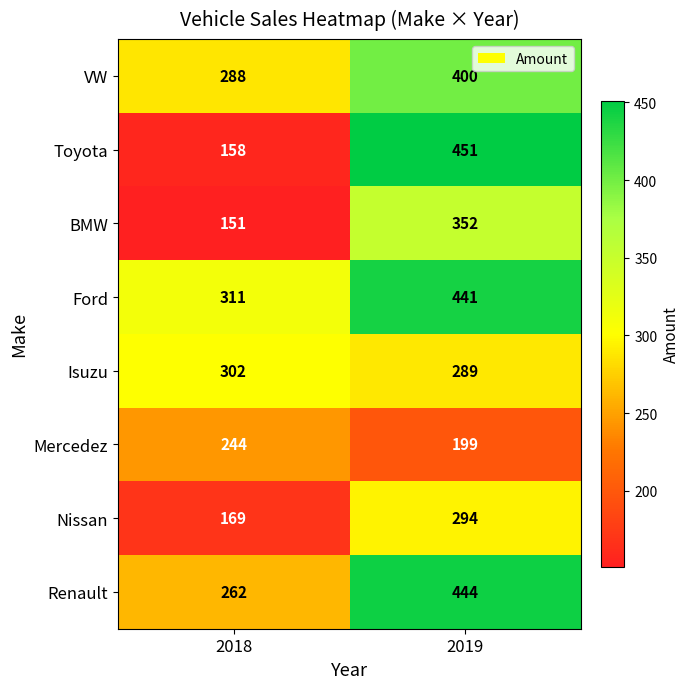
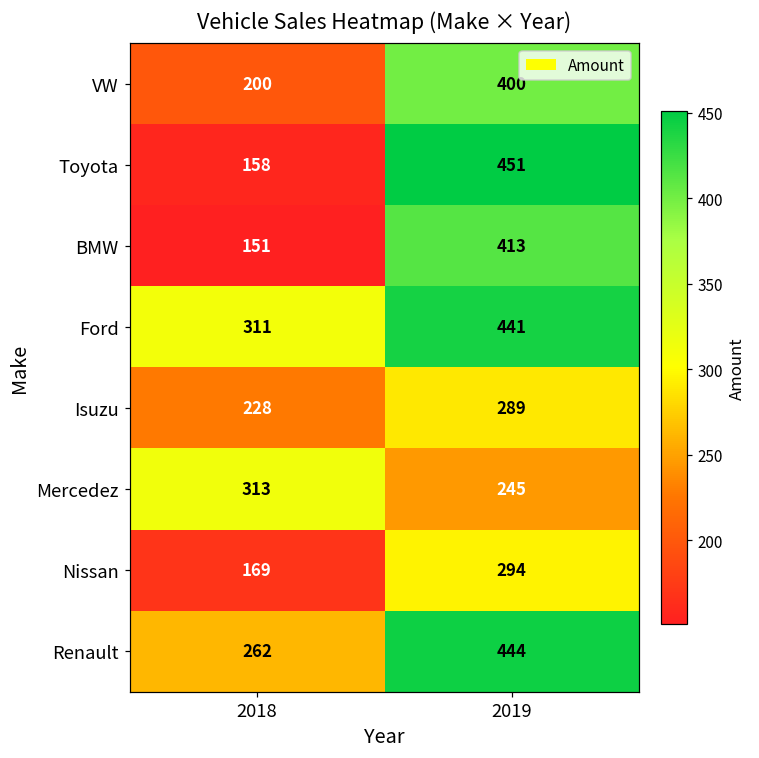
VW, 2018: 288 -> 200
BMW, 2019: 352 -> 413
Isuzu, 2018: 302 -> 228
Mercedez, 2018: 244 -> 313
Mercedez, 2019: 199 -> 245
